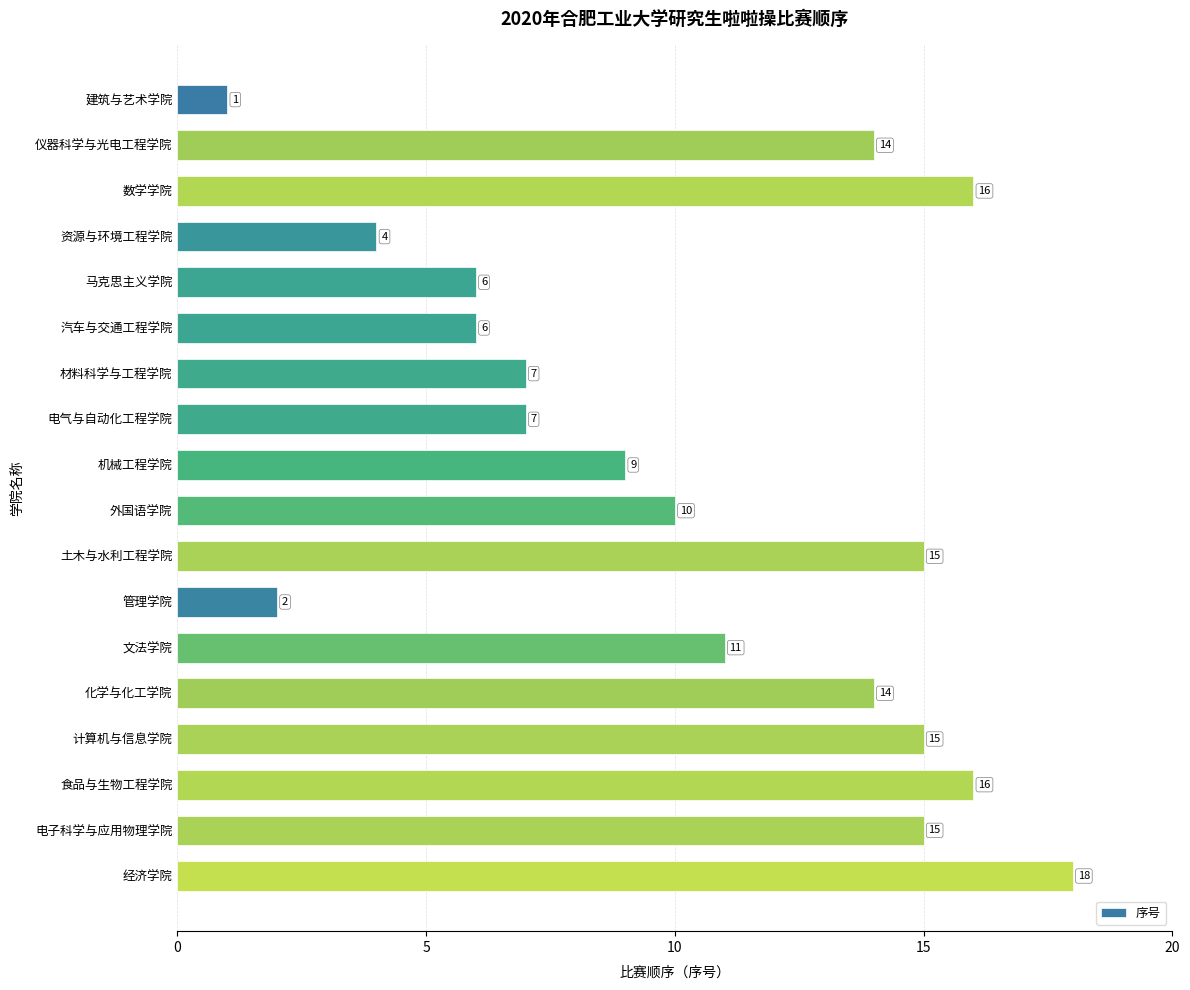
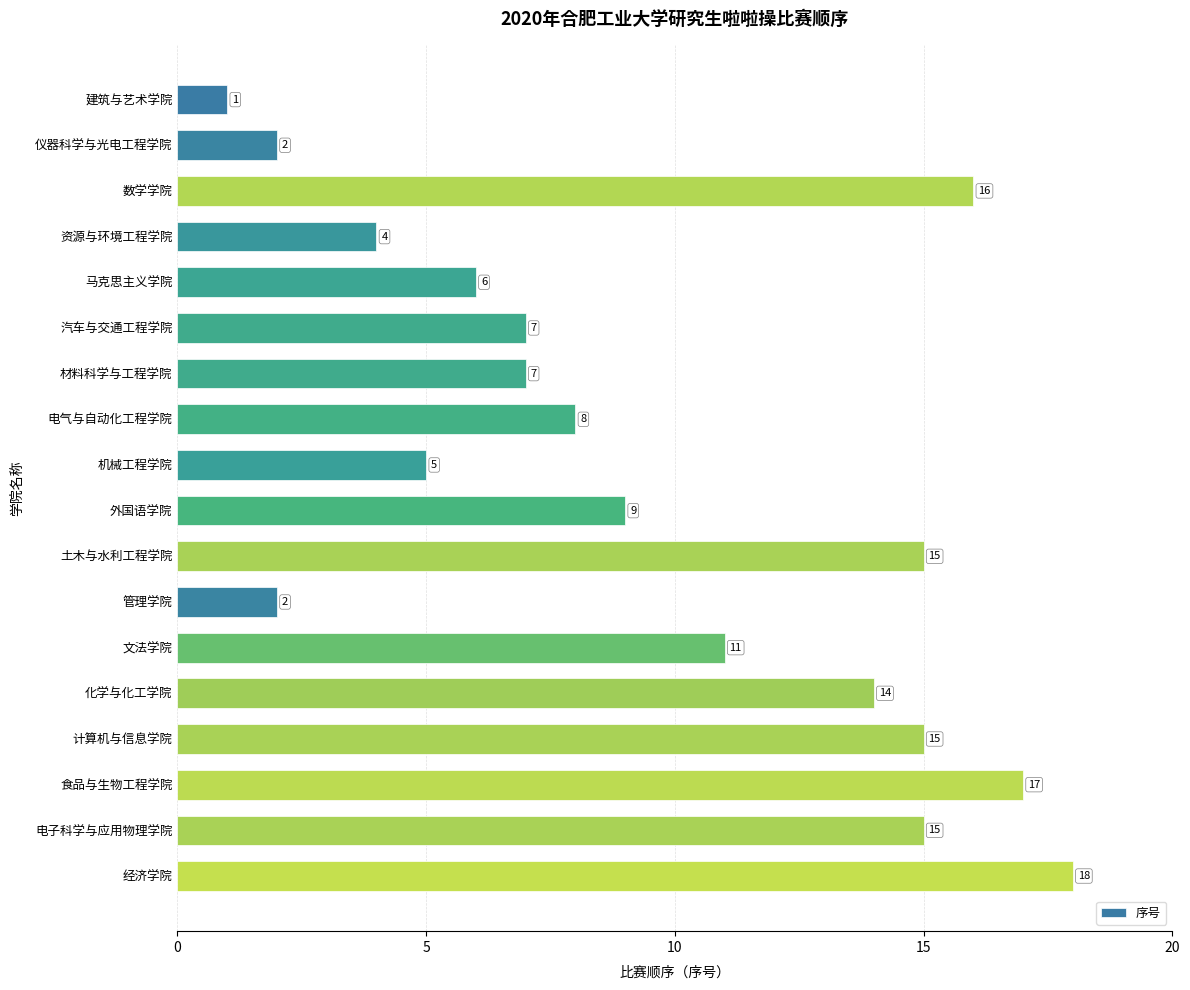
仪器科学与光电工程学院: 14 -> 2
汽车与交通工程学院: 6 -> 7
电气与自动化工程学院: 7 -> 8
机械工程学院: 9 -> 5
外国语学院: 10 -> 9
食品与生物工程学院: 16 -> 17
